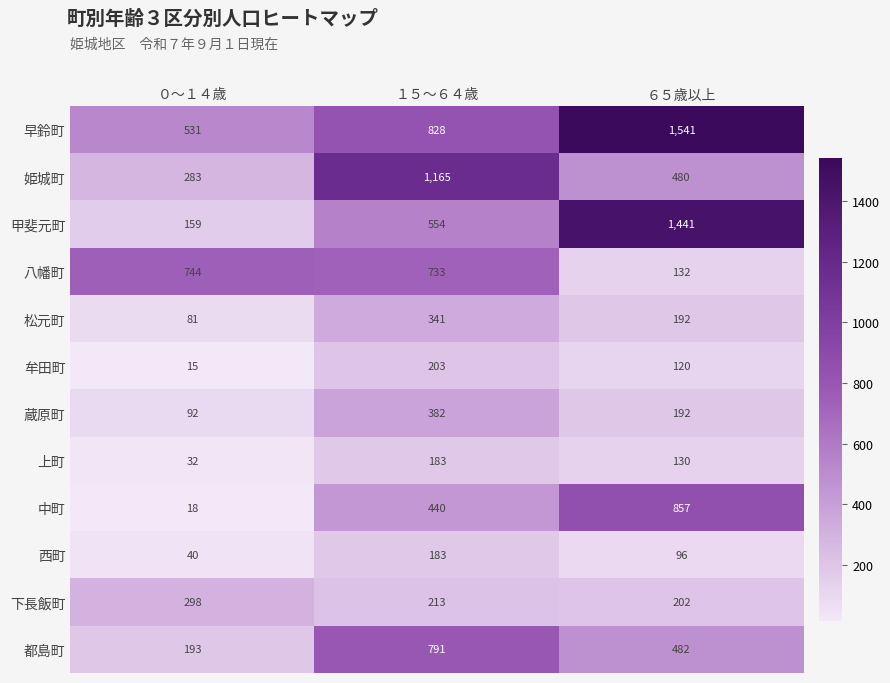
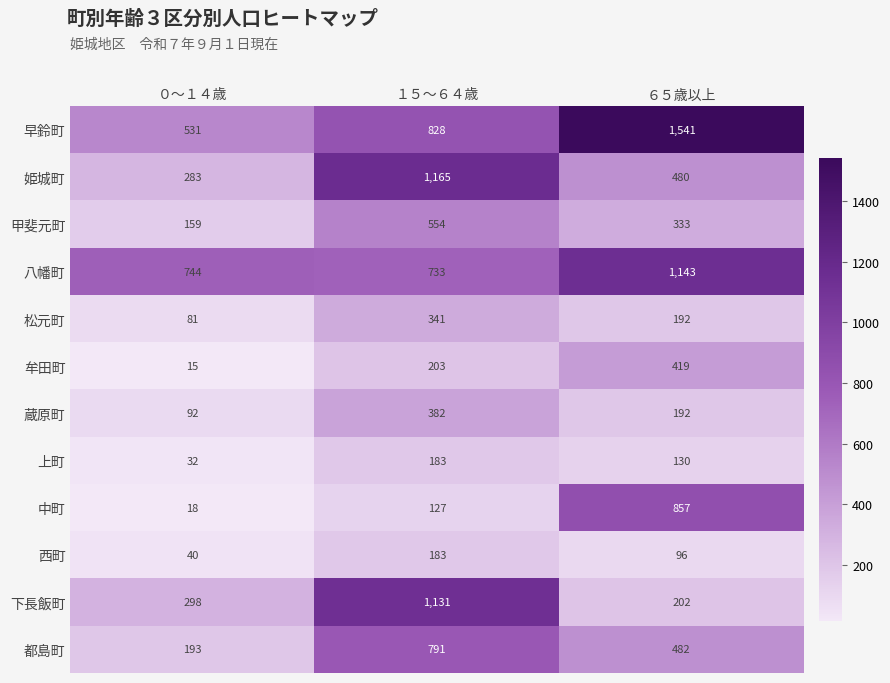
甲斐元町, ６５歳以上: 1,441 -> 333
八幡町, ６５歳以上: 132 -> 1,143
牟田町, ６５歳以上: 120 -> 419
中町, １５～６４歳: 440 -> 127
下長飯町, １５～６４歳: 213 -> 1,131
